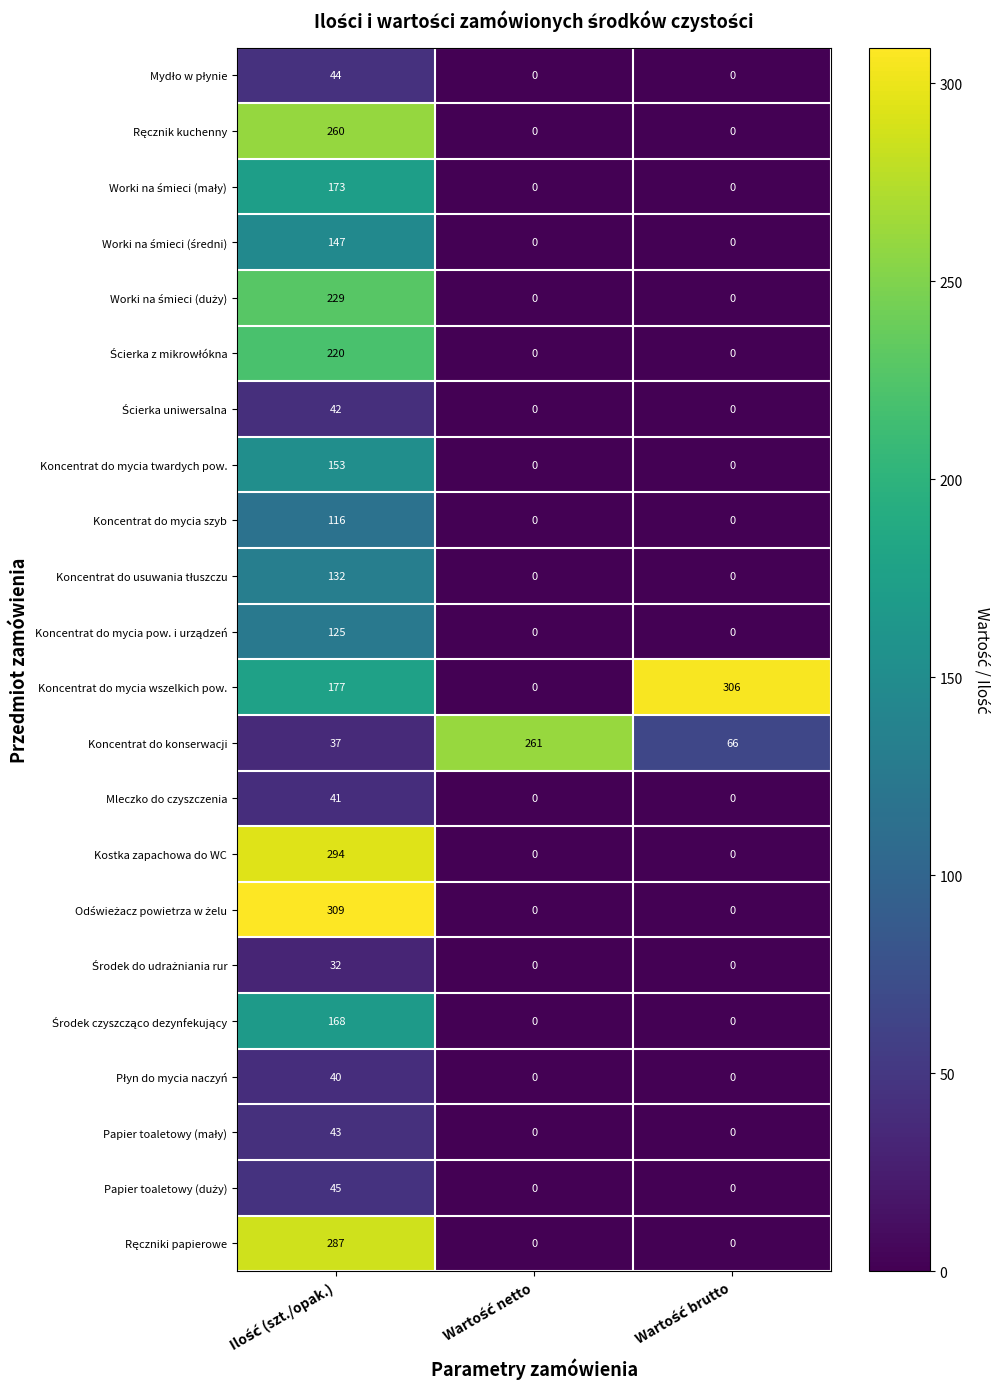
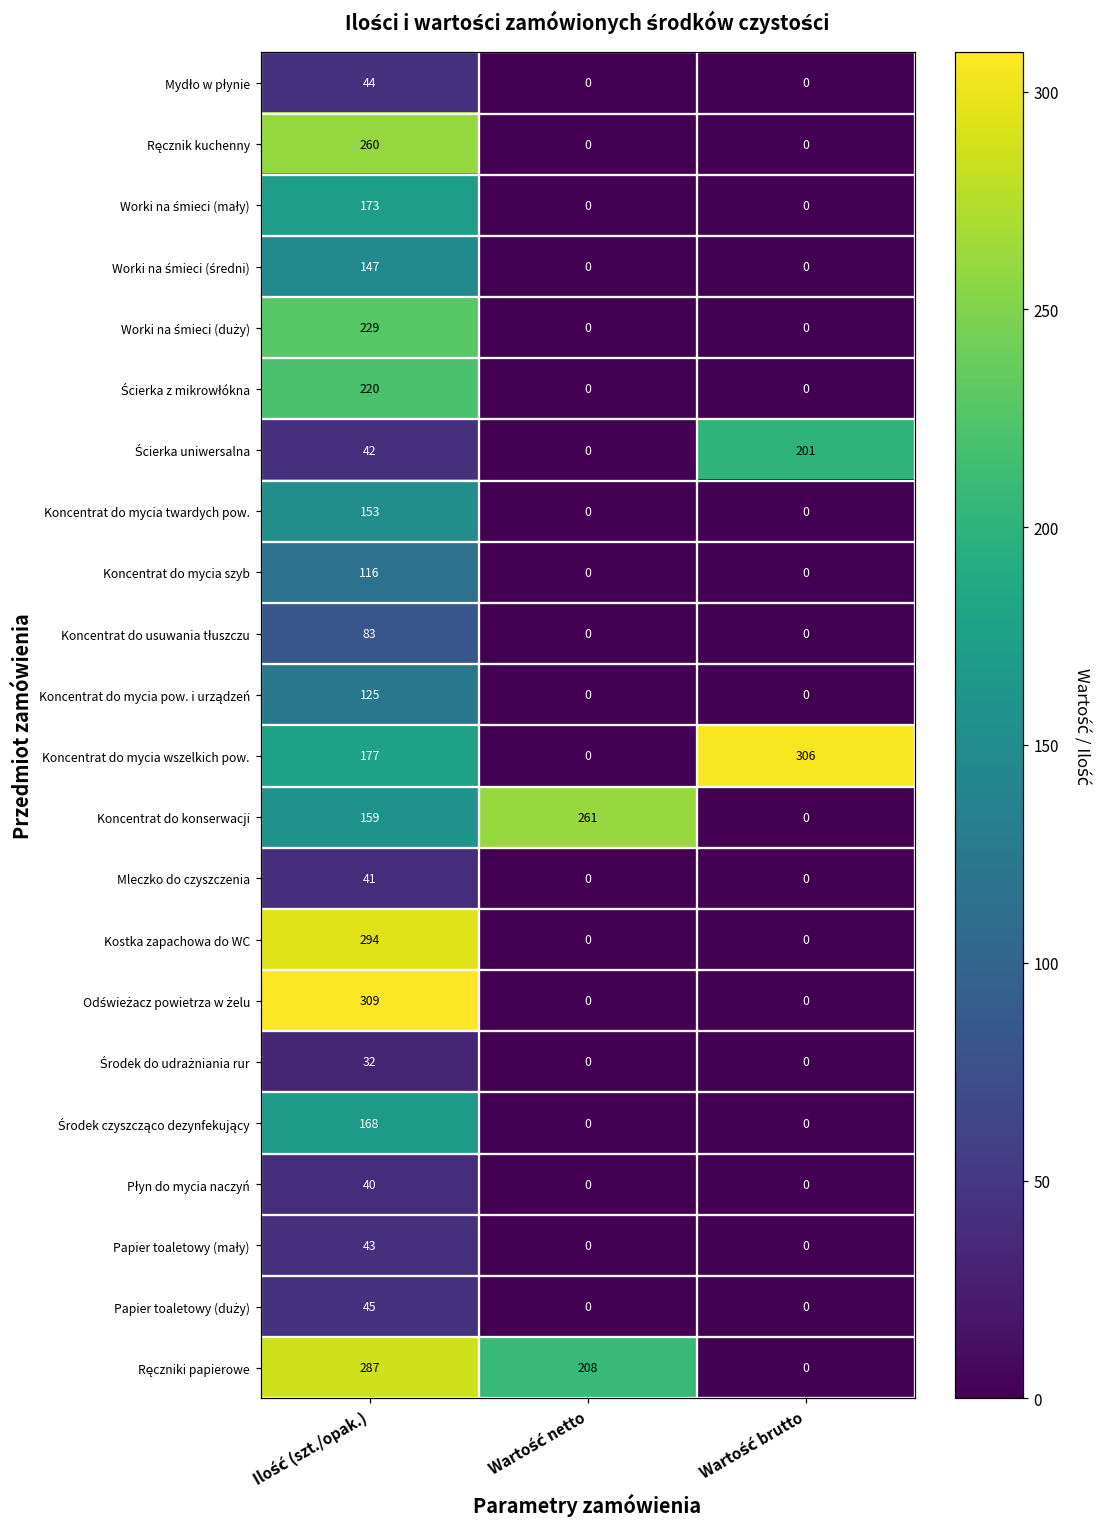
Ścierka uniwersalna, Wartość brutto: 0 -> 201
Koncentrat do usuwania tłuszczu, Ilość (szt./opak.): 132 -> 83
Koncentrat do konserwacji, Ilość (szt./opak.): 37 -> 159
Koncentrat do konserwacji, Wartość brutto: 66 -> 0
Ręczniki papierowe, Wartość netto: 0 -> 208
